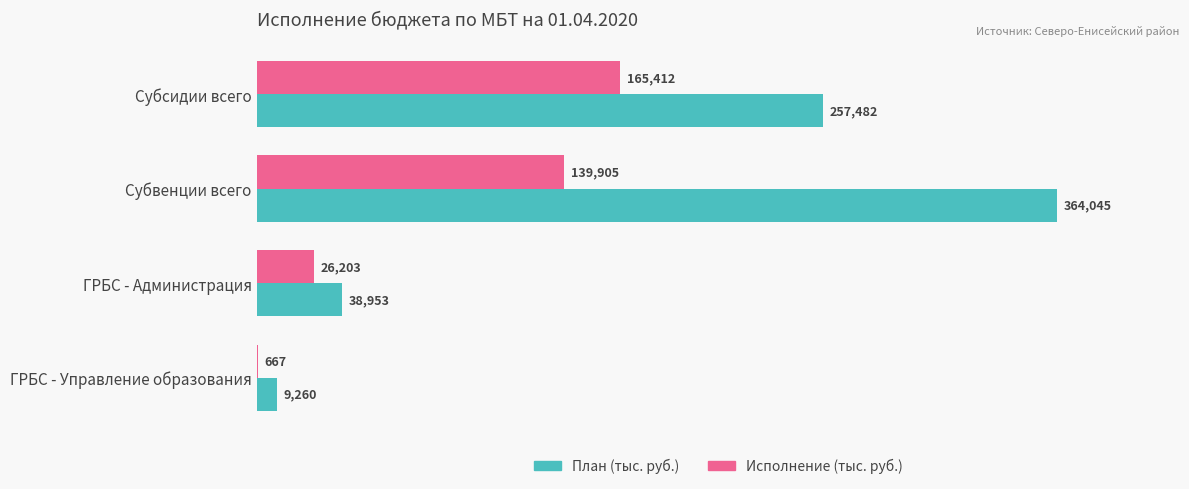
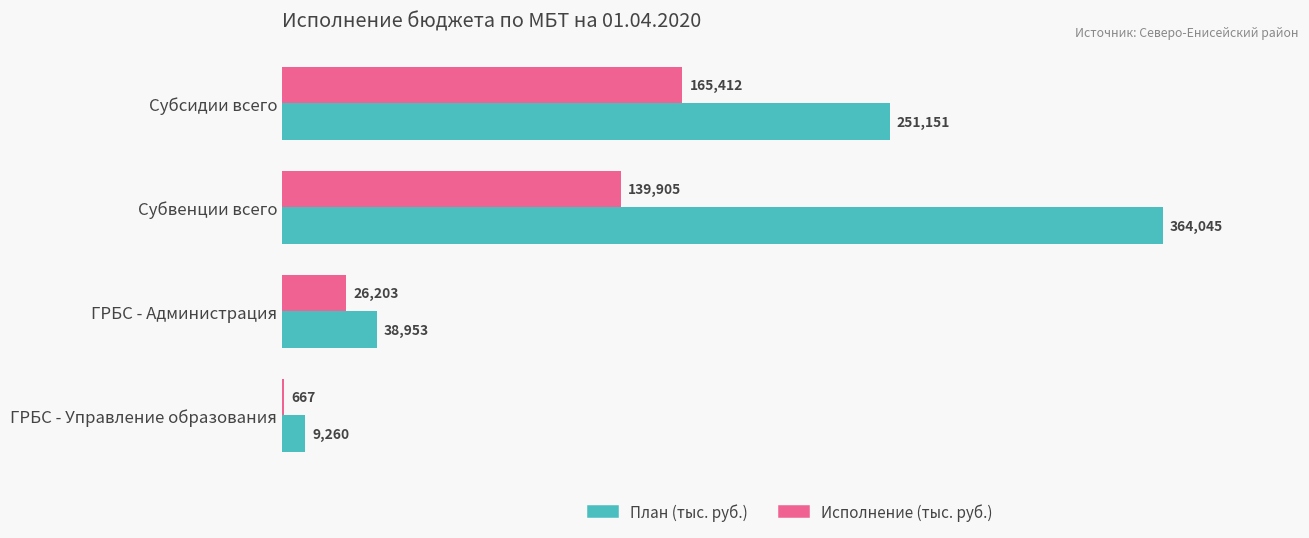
План (тыс. руб.), Субсидии всего: 257,482 -> 251,151
